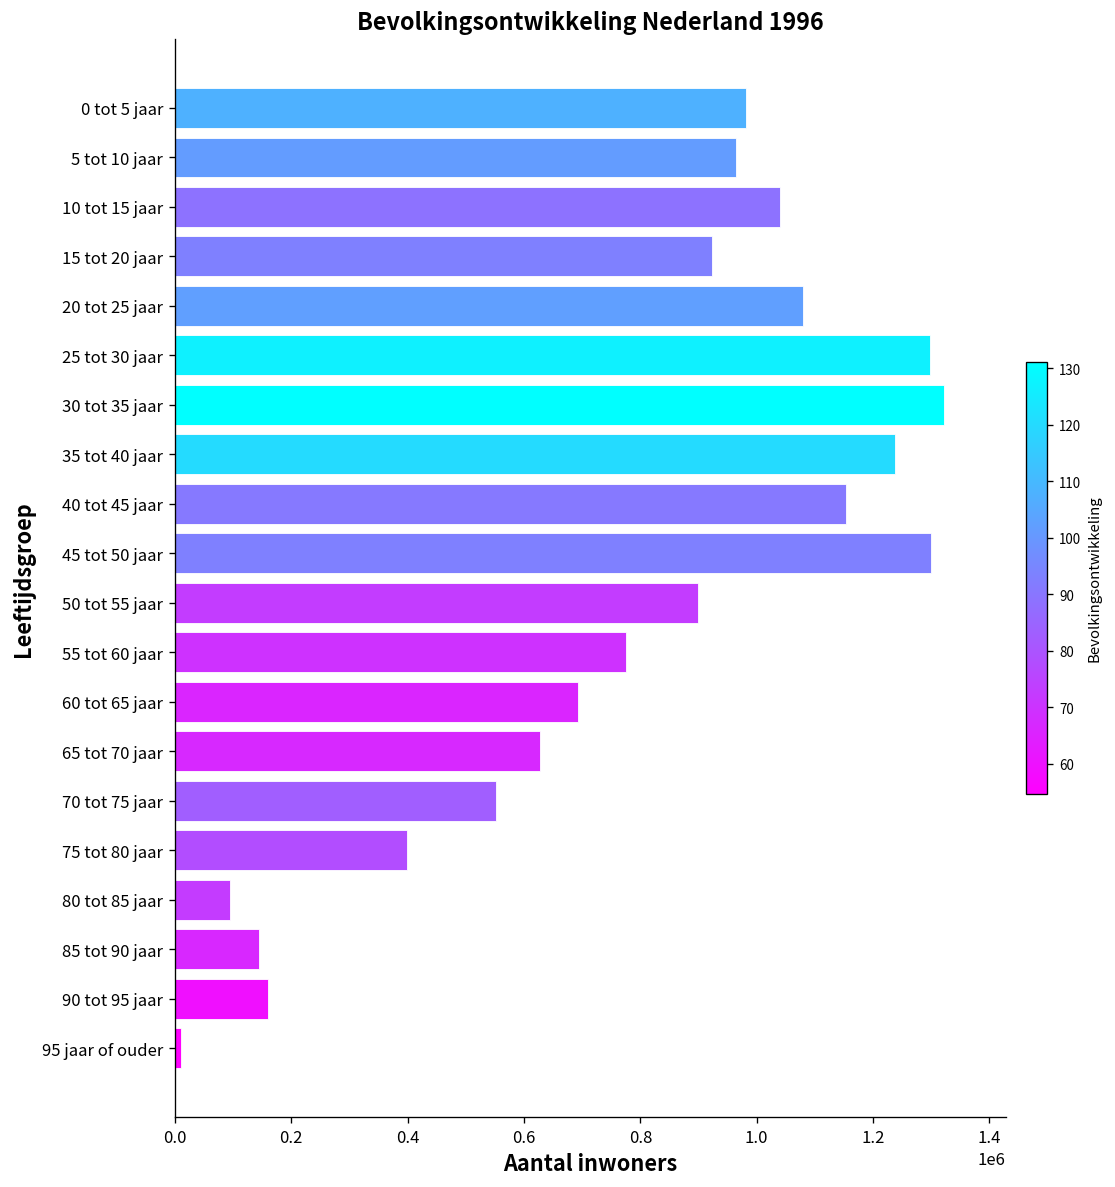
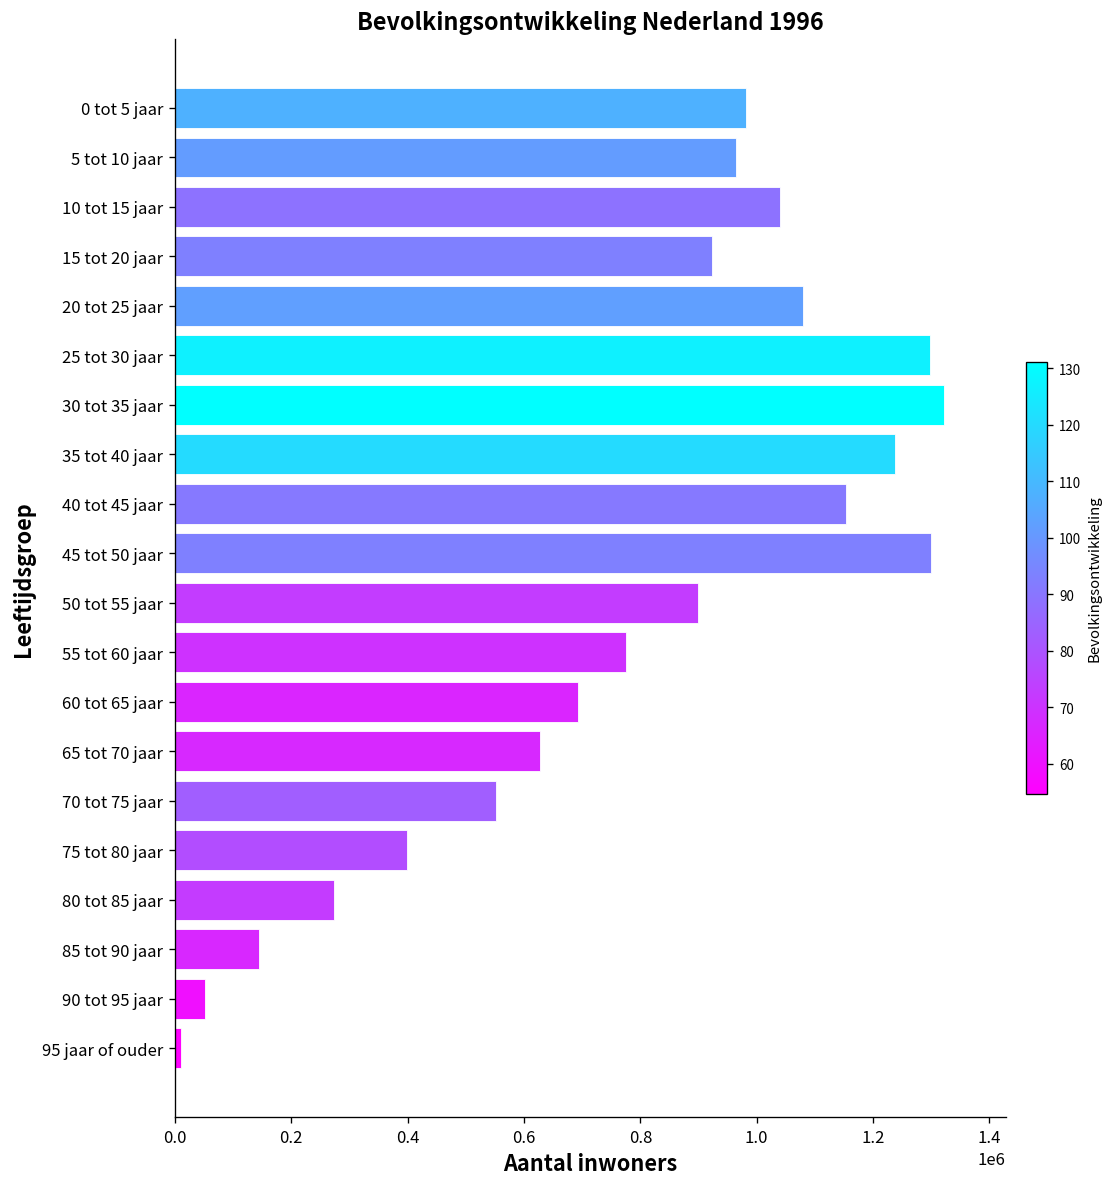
80 tot 85 jaar: 90000 -> 270000
90 tot 95 jaar: 160000 -> 50000
